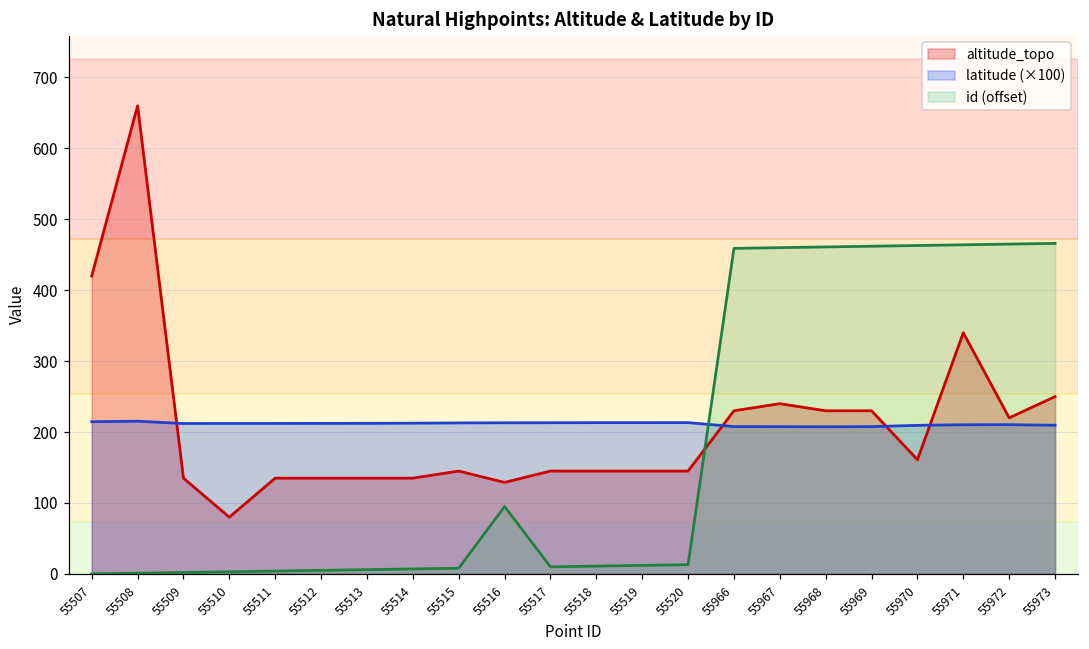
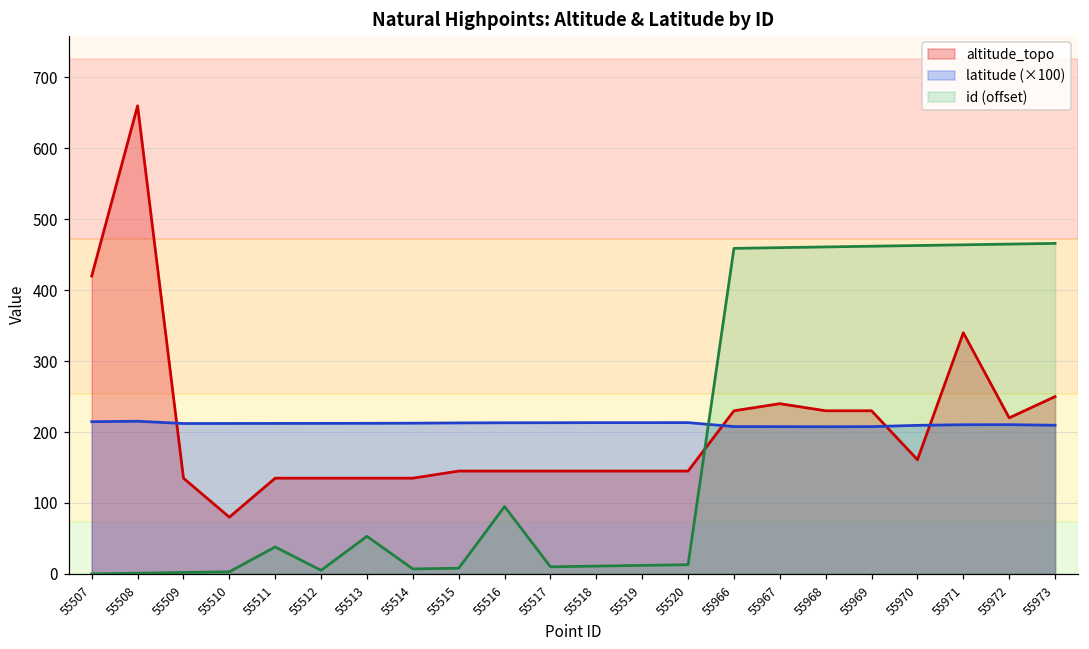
id (offset), 55511: 0 -> 40
id (offset), 55513: 10 -> 50
altitude_topo, 55516: 130 -> 150
